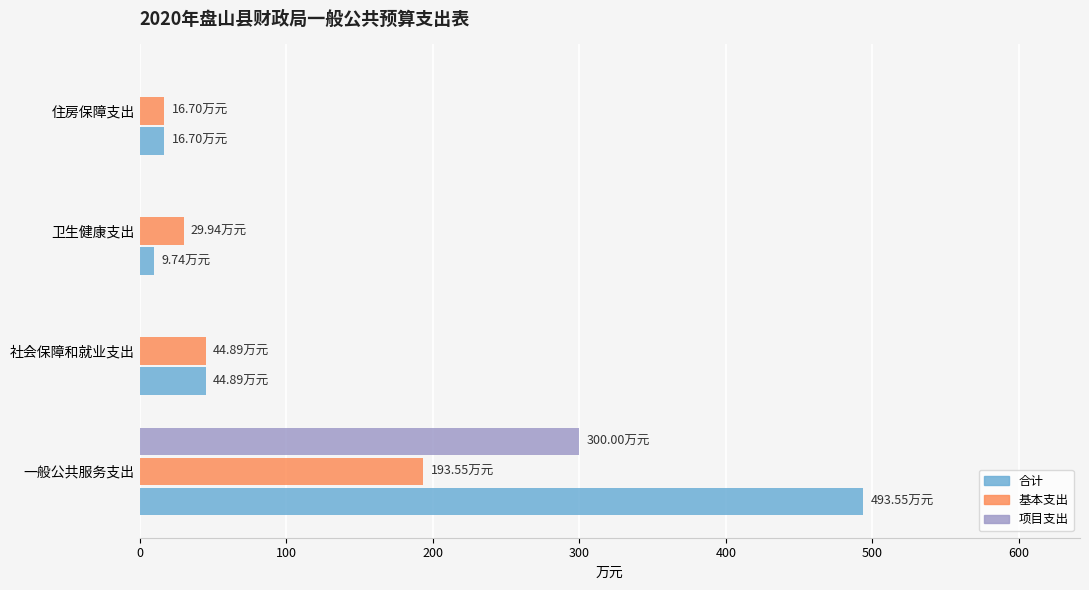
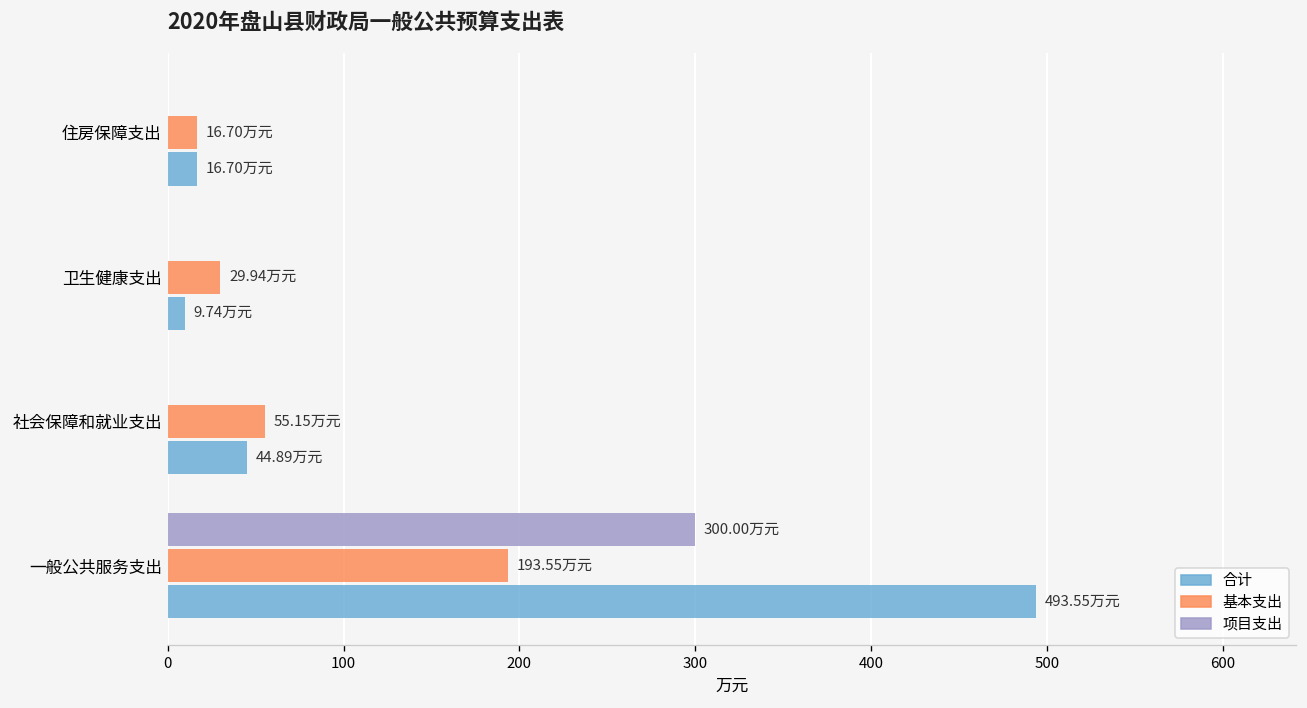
基本支出, 社会保障和就业支出: 44.89 -> 55.15
